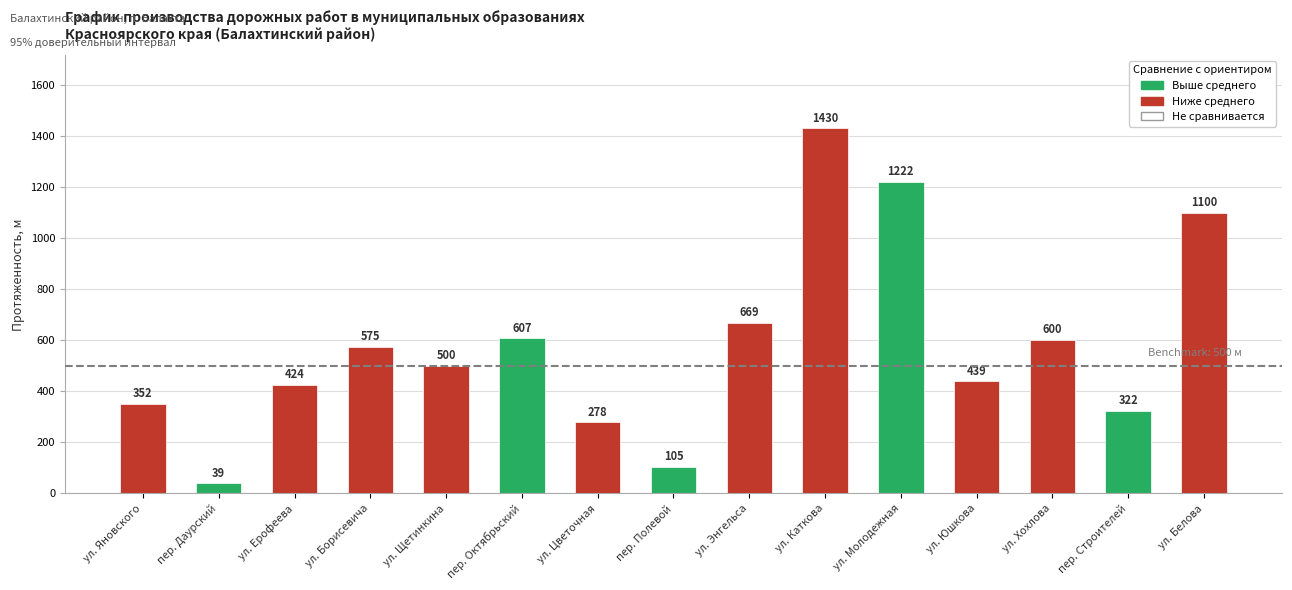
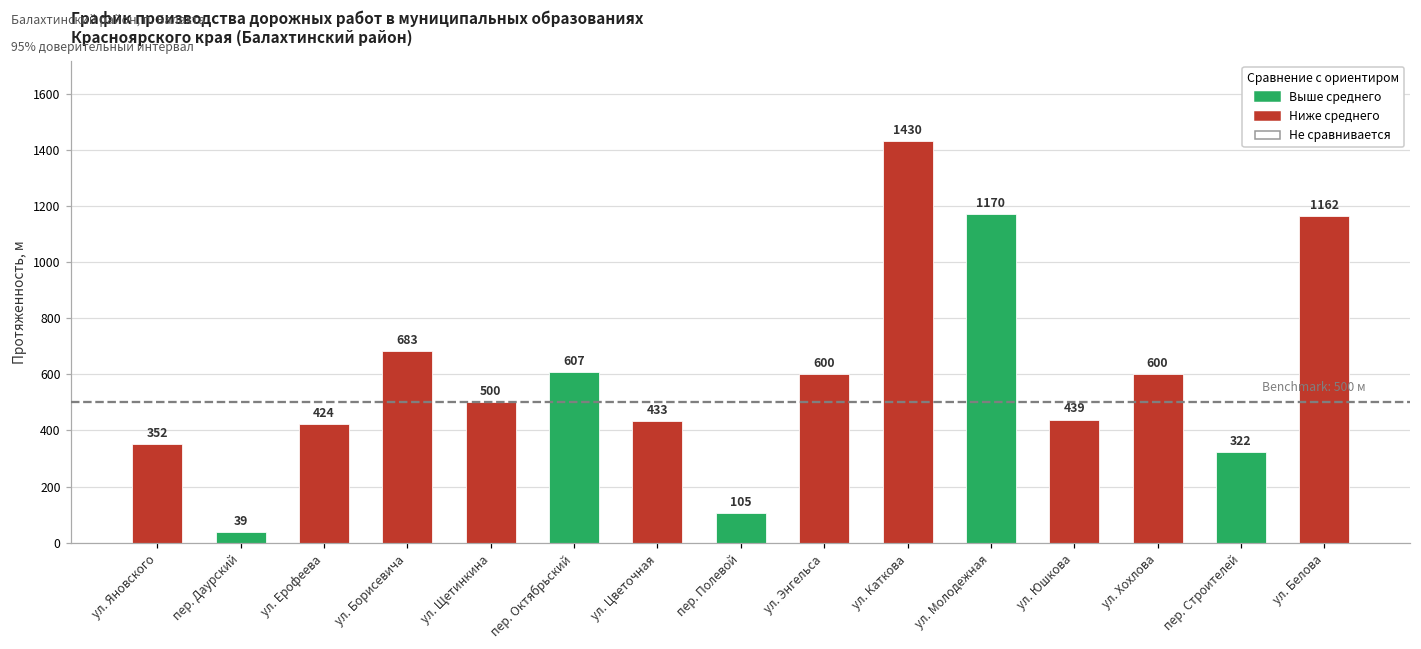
ул. Борисевича: 575 -> 683
ул. Цветочная: 278 -> 433
ул. Энгельса: 669 -> 600
ул. Молодежная: 1222 -> 1170
ул. Белова: 1100 -> 1162
